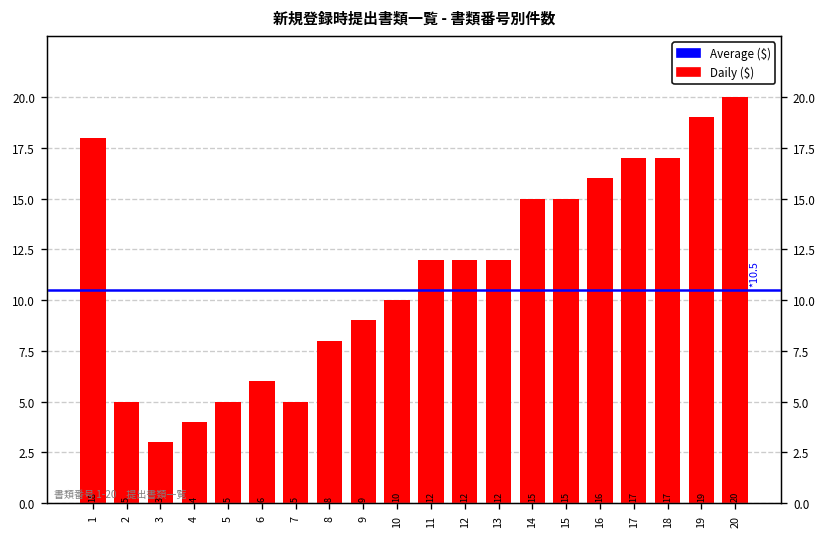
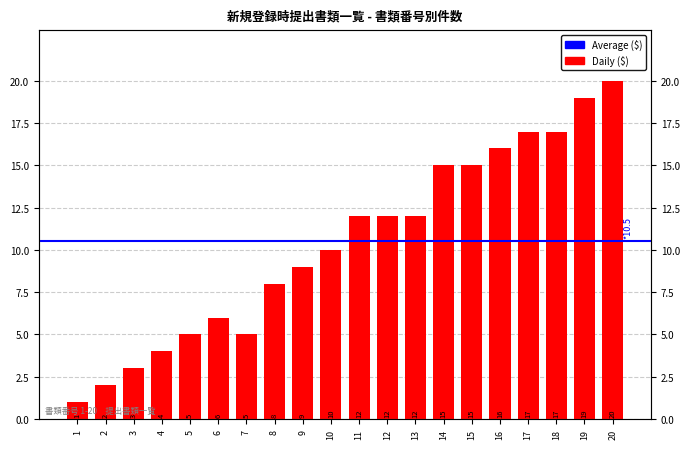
1: 18 -> 1
2: 5 -> 2
